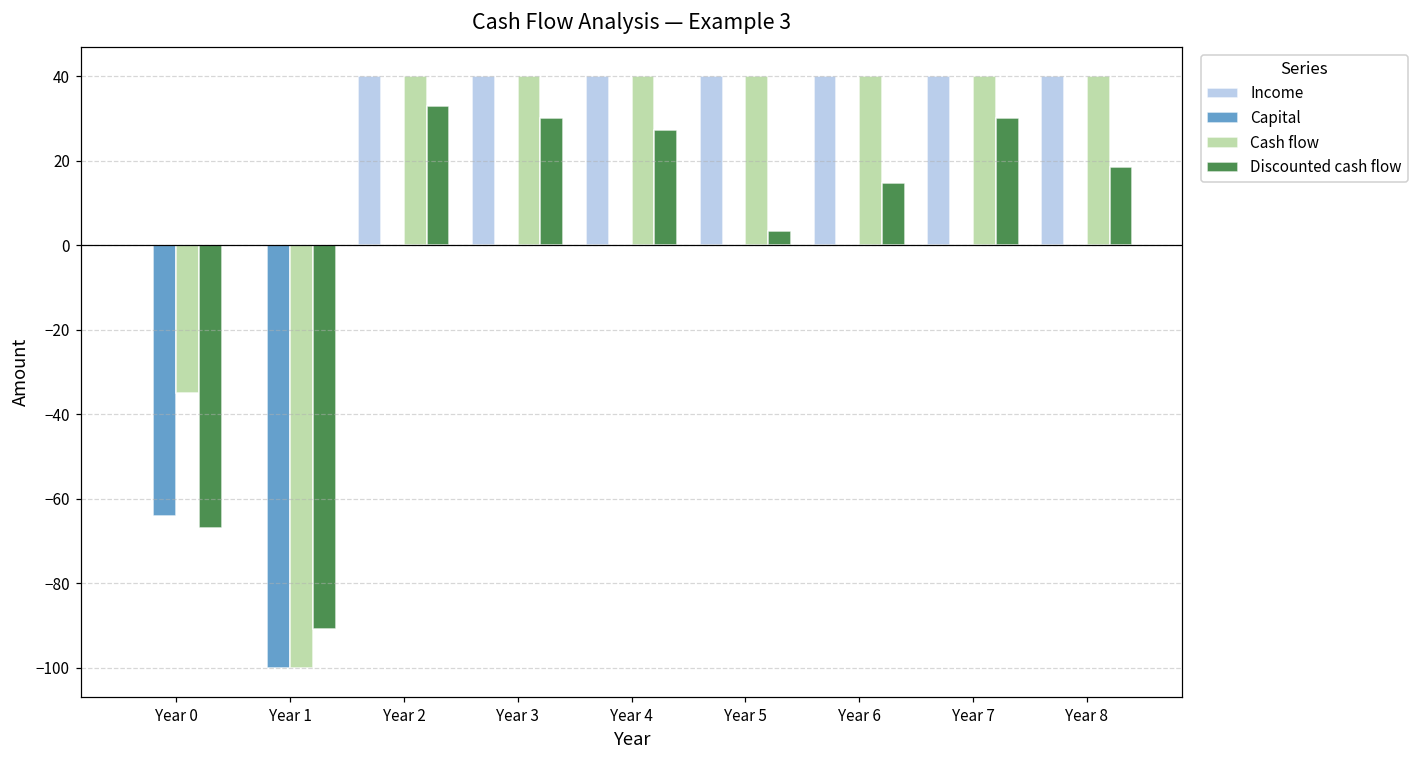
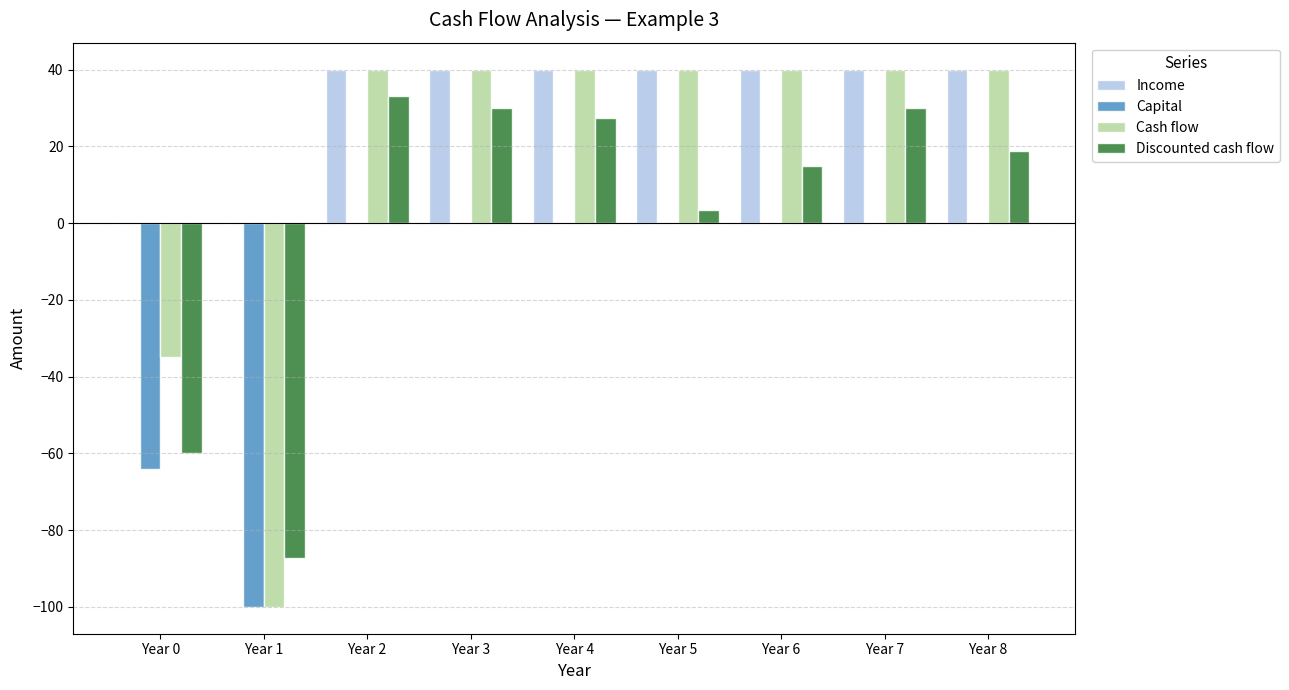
Discounted cash flow, Year 0: -67 -> -60
Discounted cash flow, Year 1: -91 -> -87
